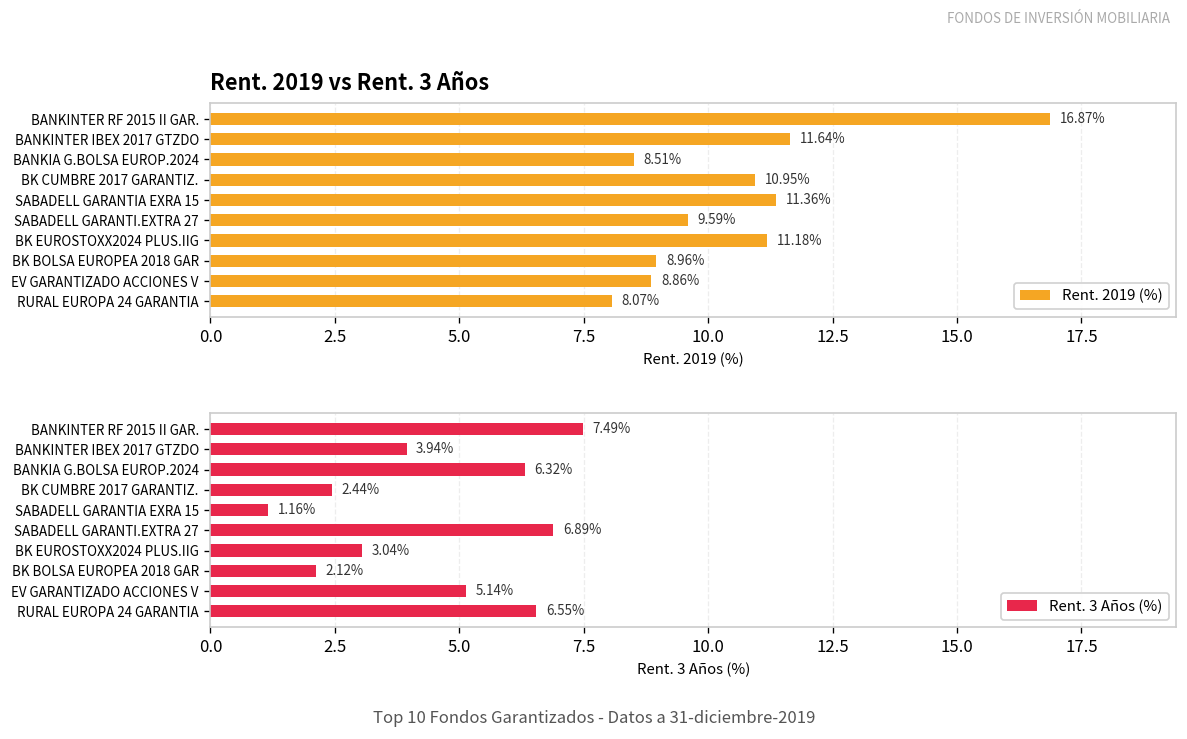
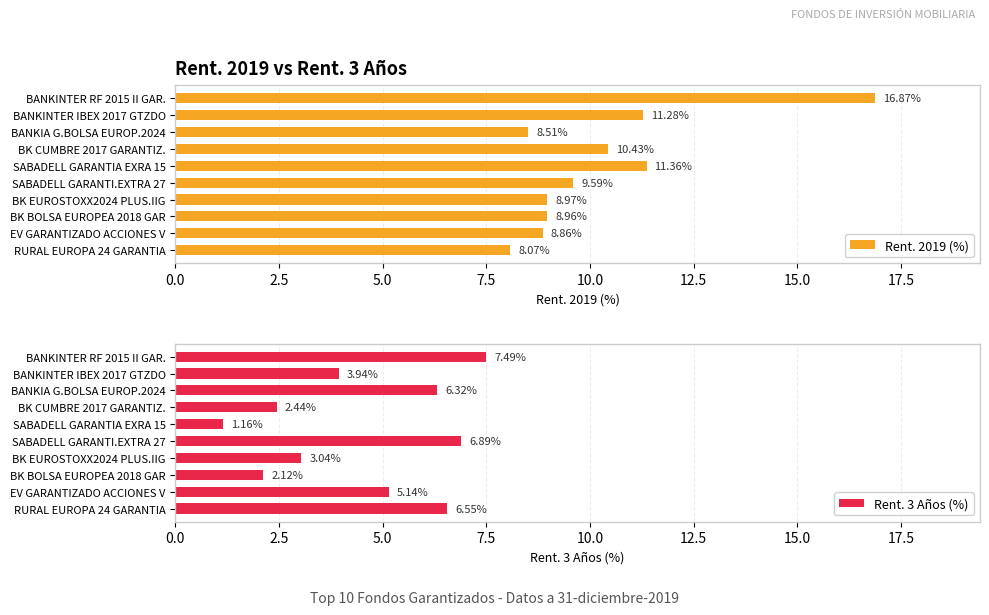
Rent. 2019 vs Rent. 3 Años, BANKINTER IBEX 2017 GTZDO: 11.64% -> 11.28%
Rent. 2019 vs Rent. 3 Años, BK CUMBRE 2017 GARANTIZ.: 10.95% -> 10.43%
Rent. 2019 vs Rent. 3 Años, BK EUROSTOXX2024 PLUS.IIG: 11.18% -> 8.97%
